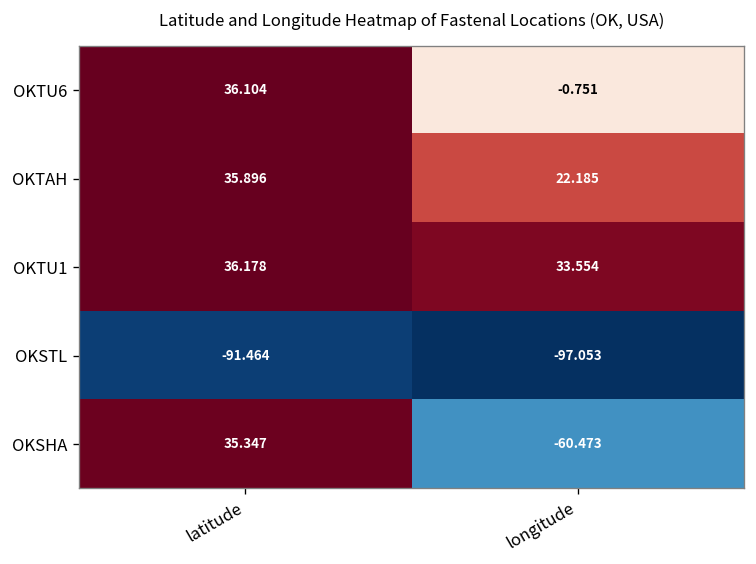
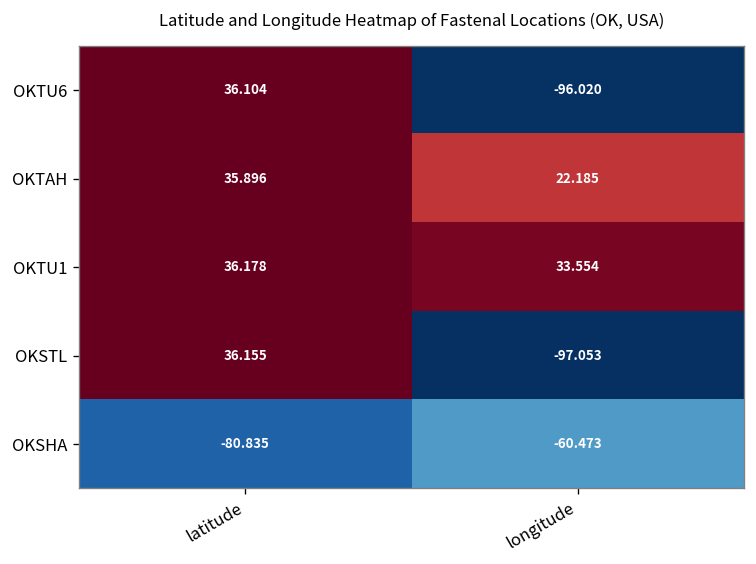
OKTU6, longitude: -0.751 -> -96.020
OKSTL, latitude: -91.464 -> 36.155
OKSHA, latitude: 35.347 -> -80.835
